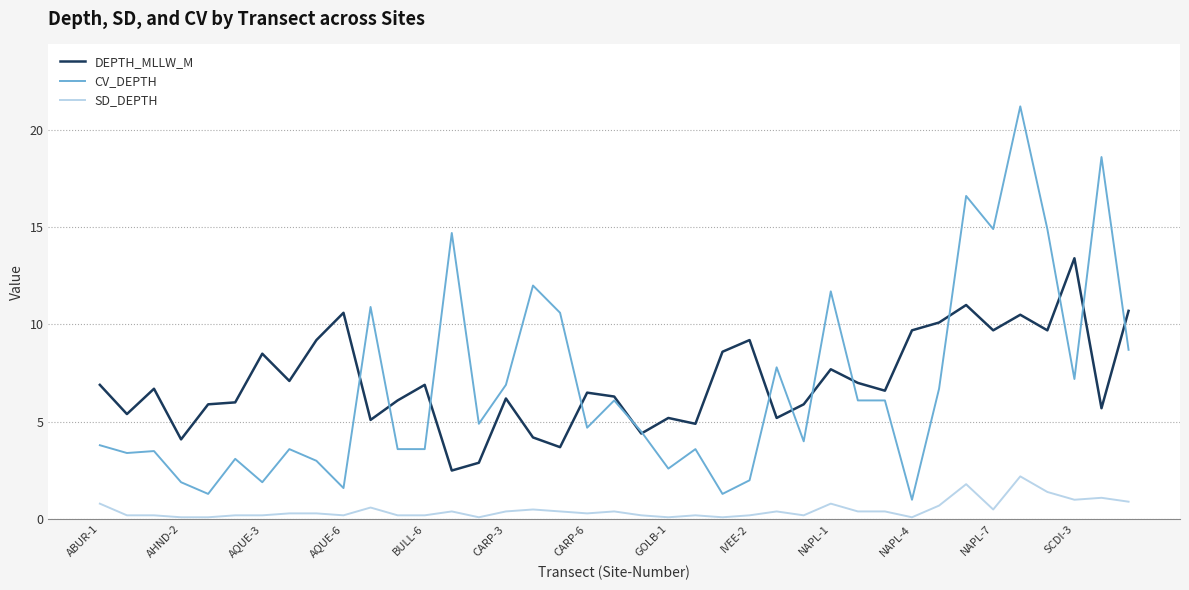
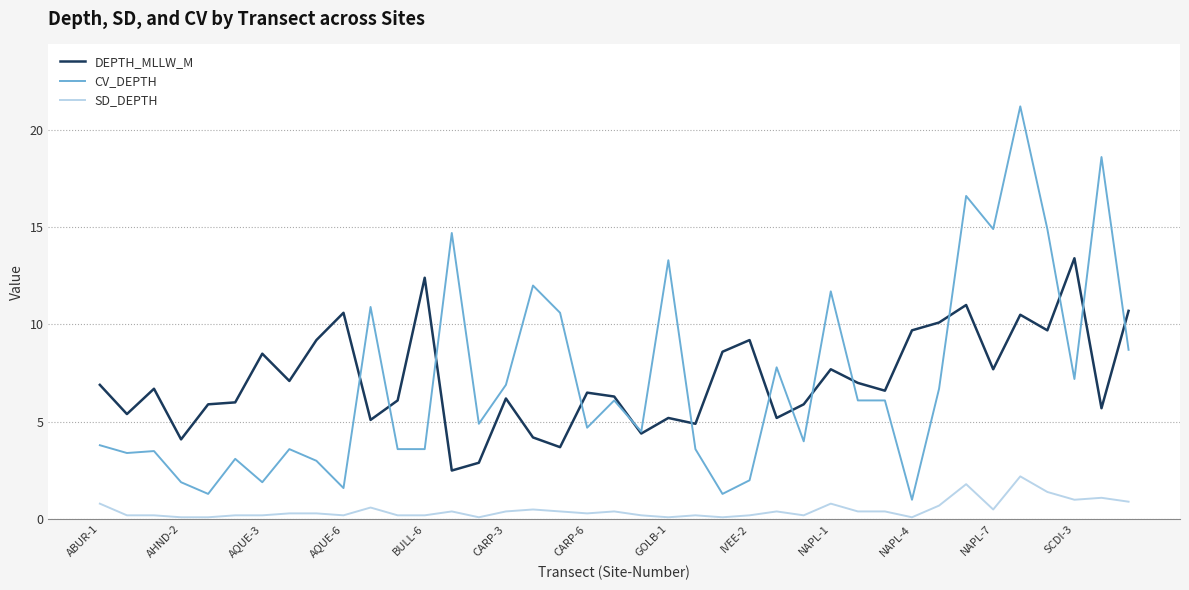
DEPTH_MLLW_M, BULL-6: 6.9 -> 12.4
CV_DEPTH, GOLB-1: 2.6 -> 13.3
DEPTH_MLLW_M, NAPL-7: 9.7 -> 7.7
